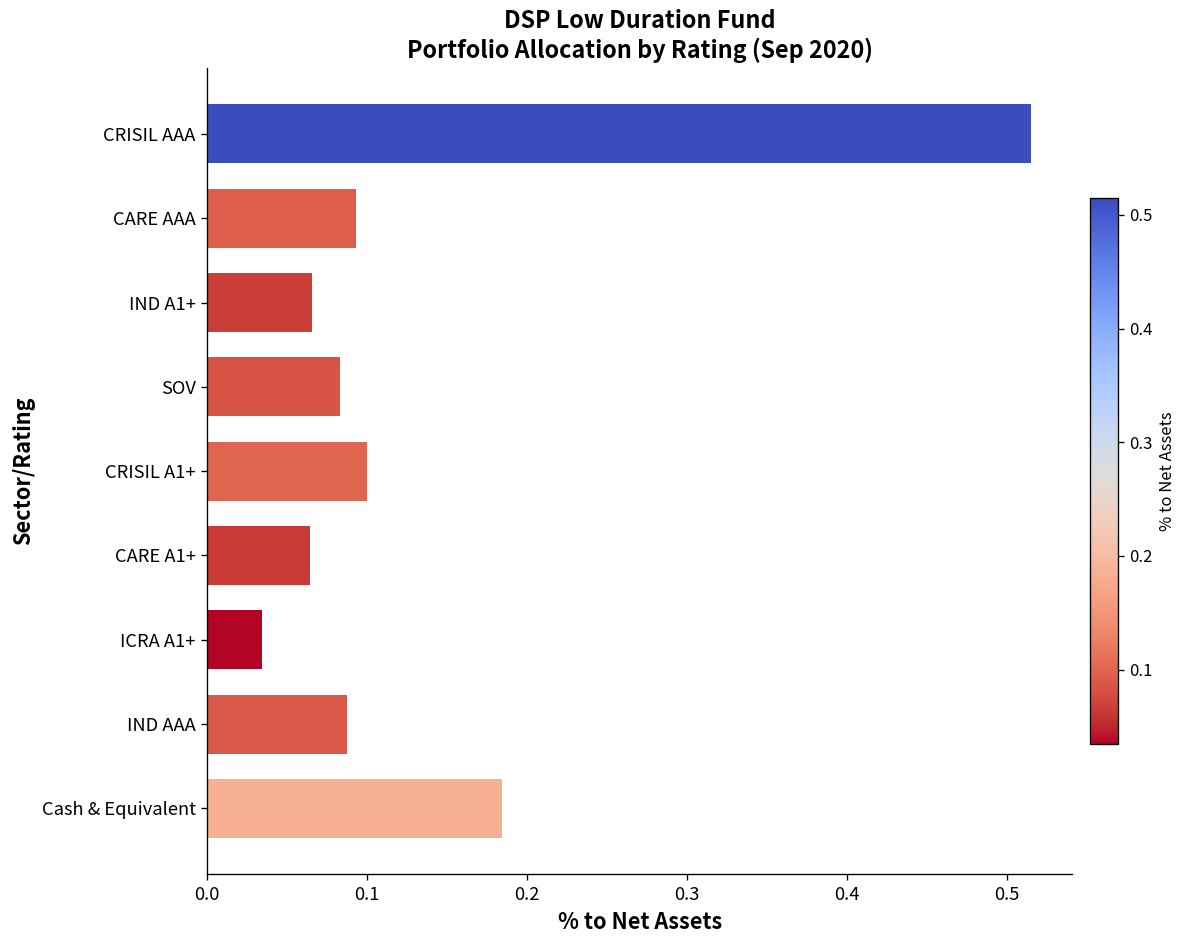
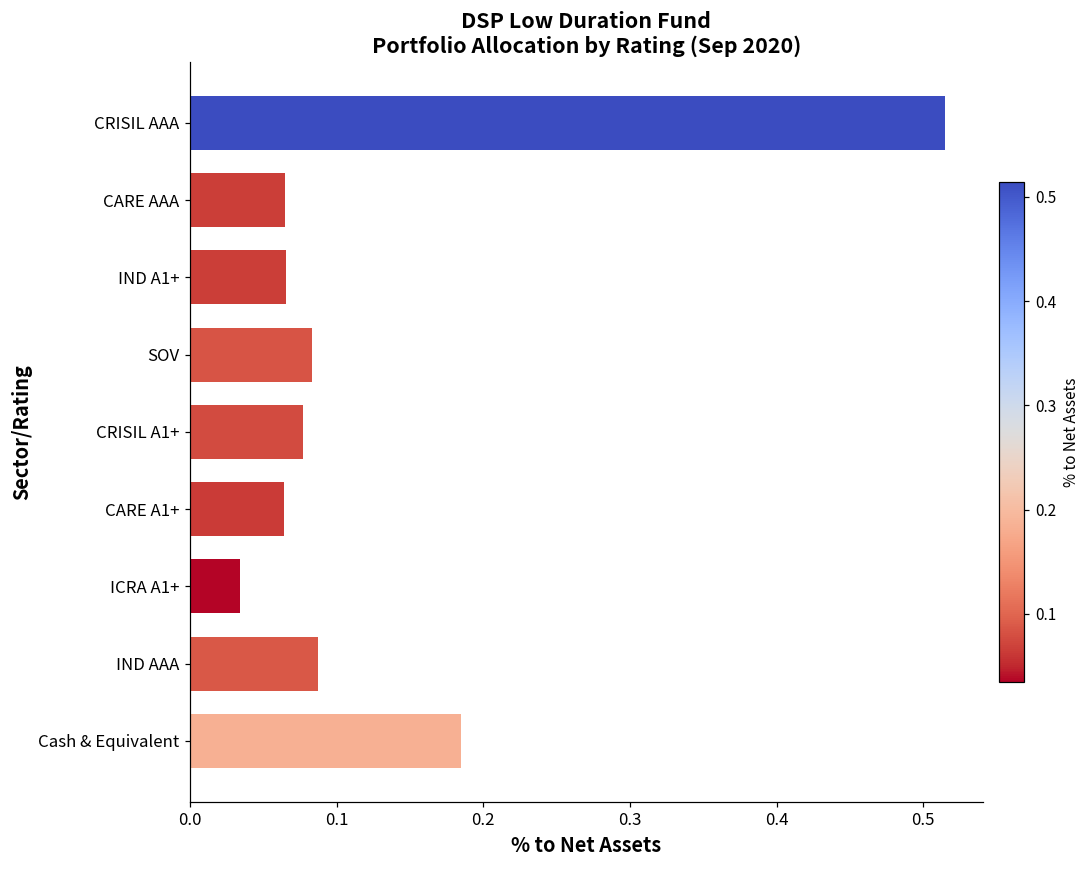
CARE AAA: 0.093 -> 0.065
CRISIL A1+: 0.100 -> 0.077
